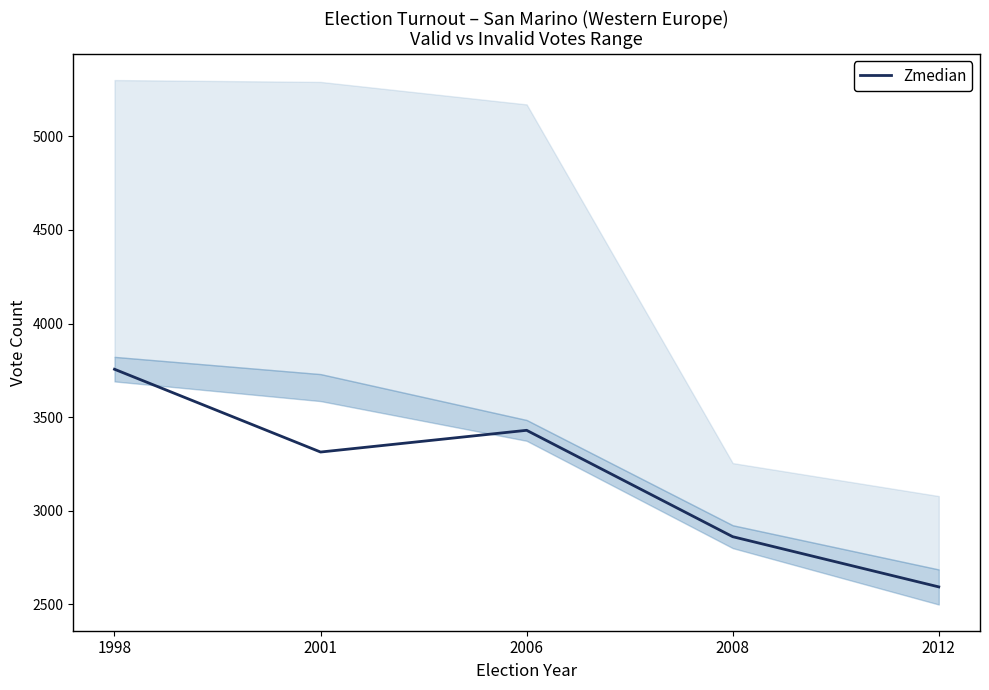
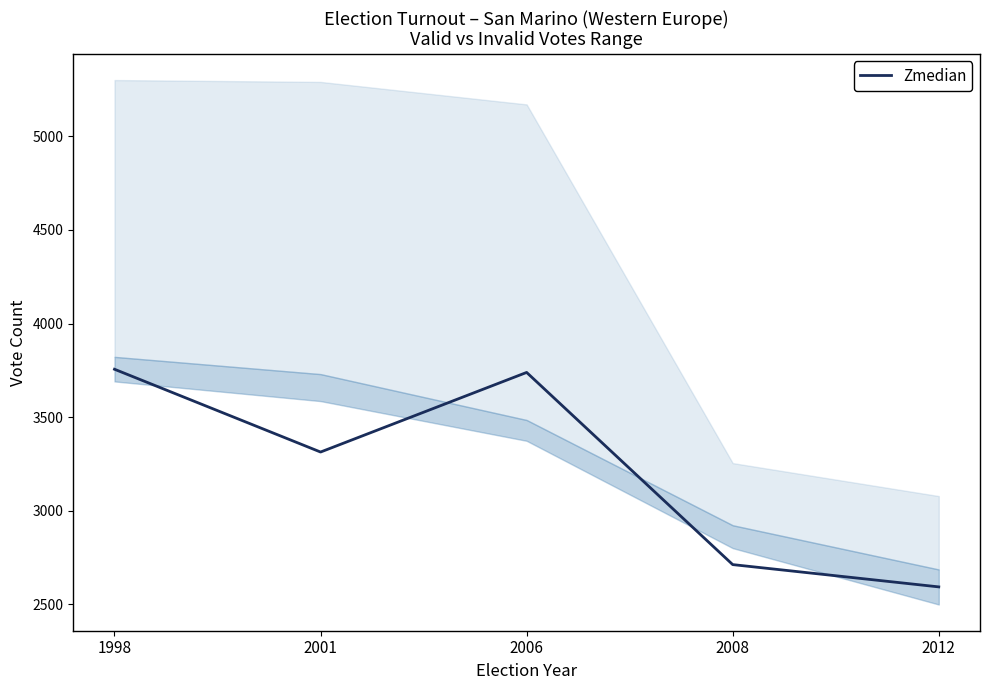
Zmedian, 2006: 3430 -> 3740
Zmedian, 2008: 2860 -> 2710
